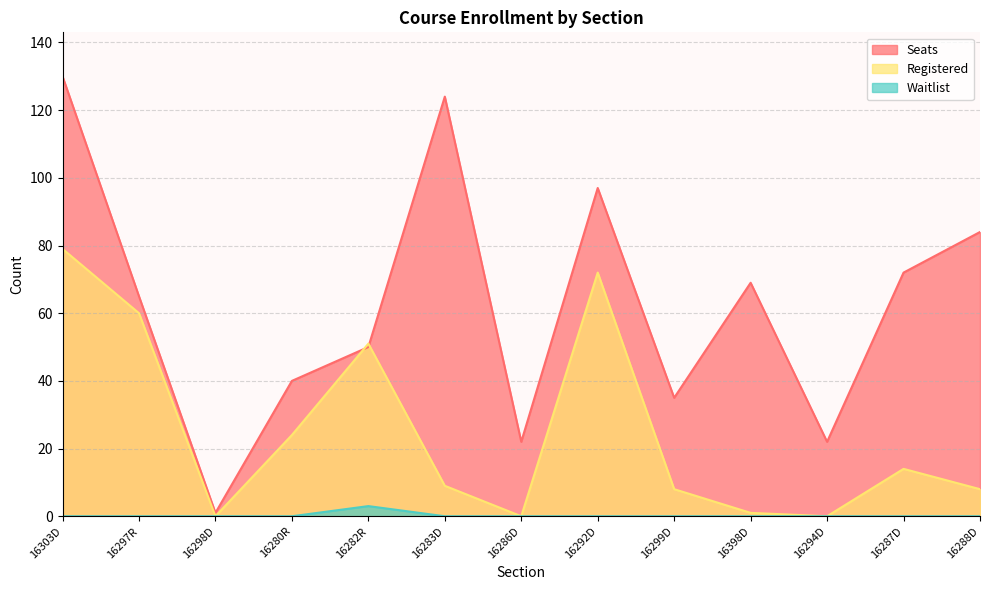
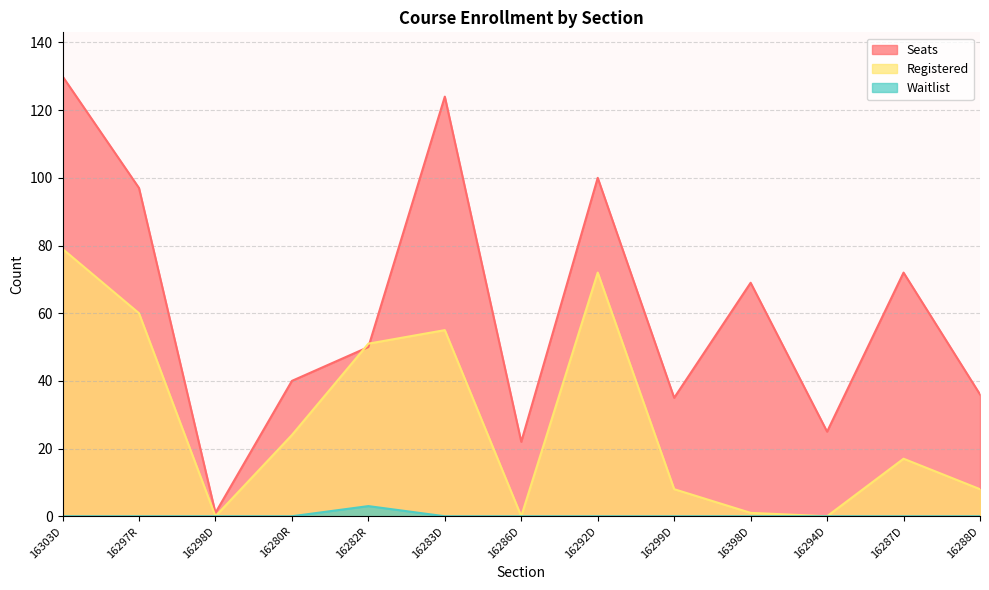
Seats, 16297R: 65 -> 97
Registered, 16283D: 9 -> 55
Seats, 16292D: 97 -> 100
Seats, 16294D: 22 -> 25
Registered, 16287D: 14 -> 17
Seats, 16288D: 84 -> 36
